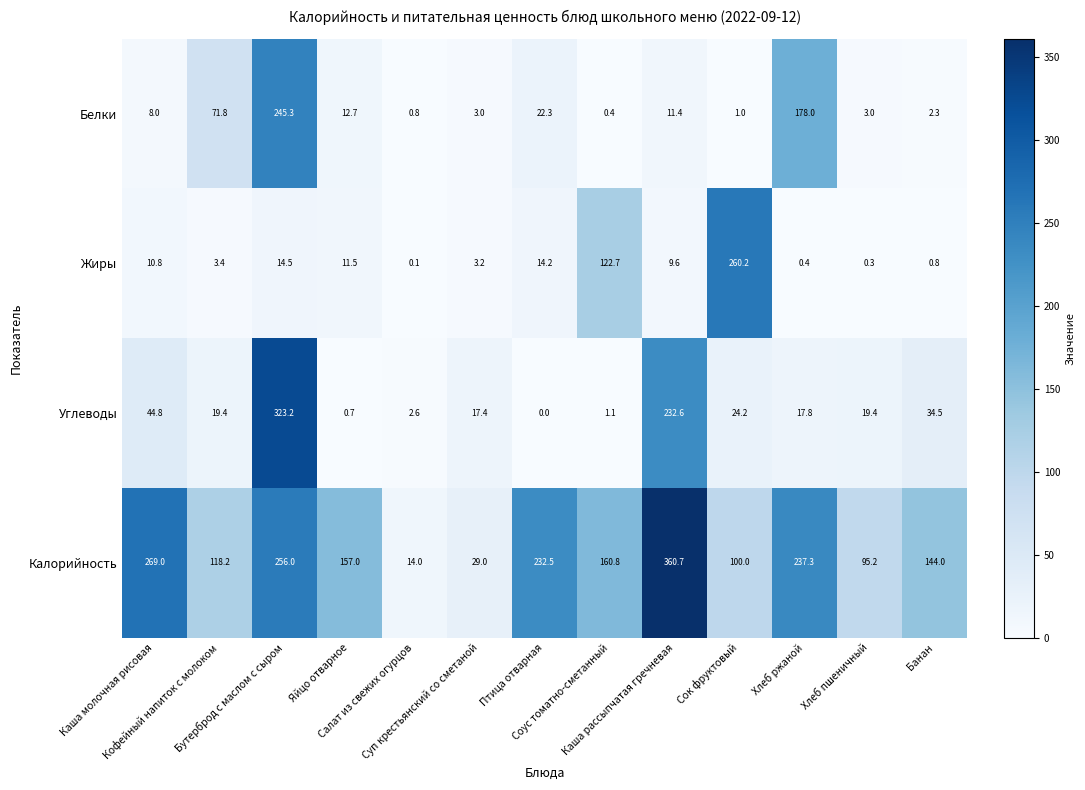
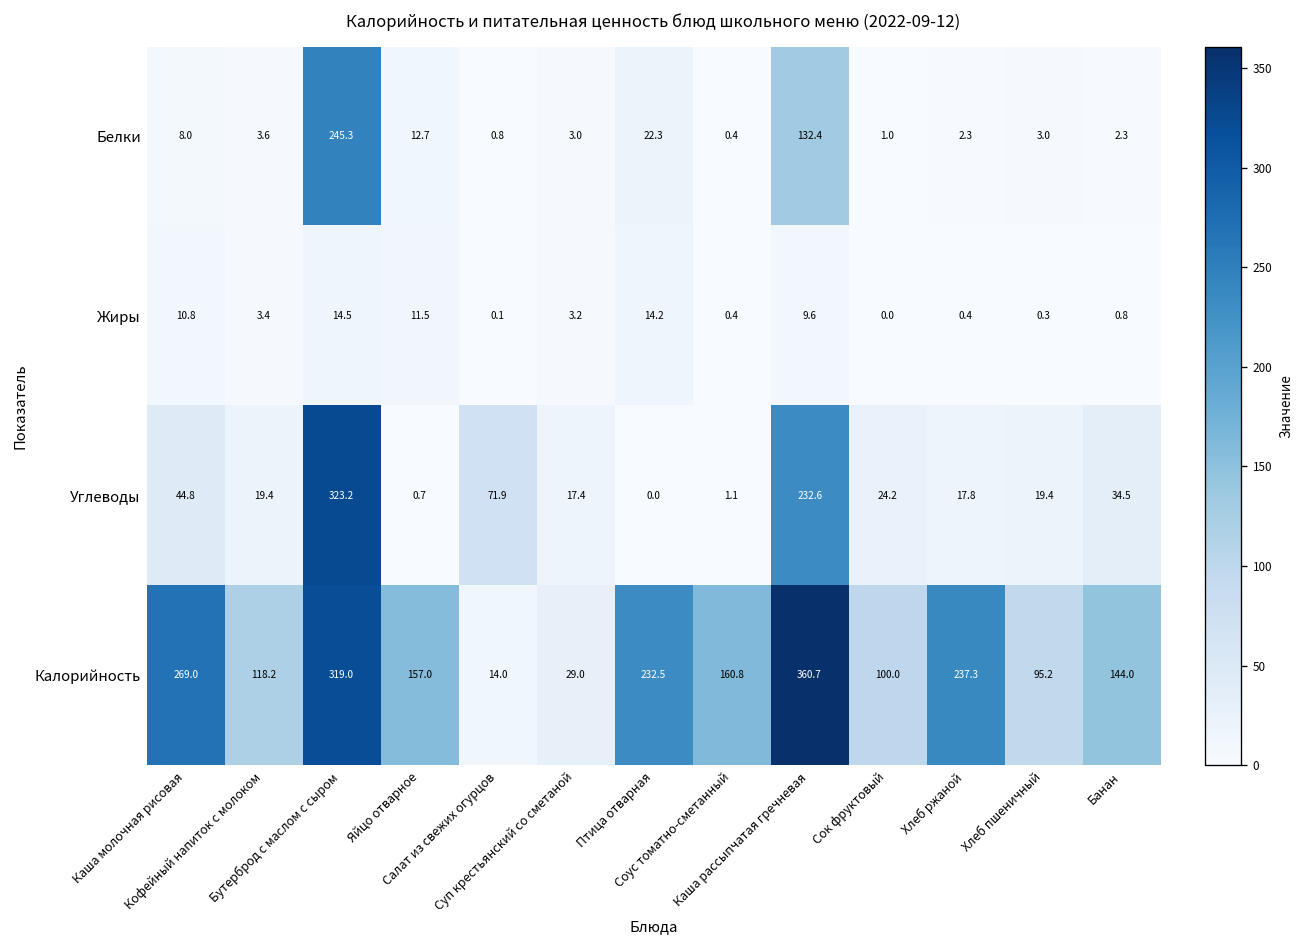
Белки, Кофейный напиток с молоком: 71.8 -> 3.6
Белки, Каша рассыпчатая гречневая: 11.4 -> 132.4
Белки, Хлеб ржаной: 178.0 -> 2.3
Жиры, Соус томатно-сметанный: 122.7 -> 0.4
Жиры, Сок фруктовый: 260.2 -> 0.0
Углеводы, Салат из свежих огурцов: 2.6 -> 71.9
Калорийность, Бутерброд с маслом с сыром: 256.0 -> 319.0
